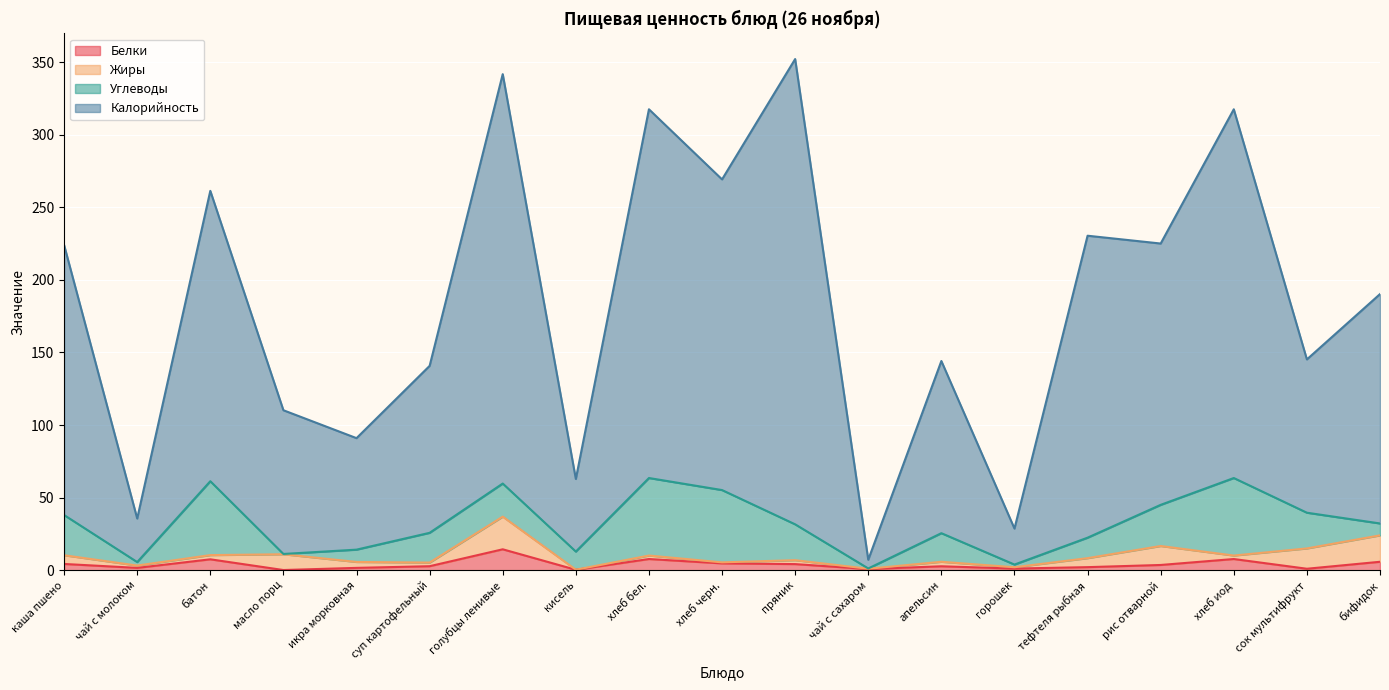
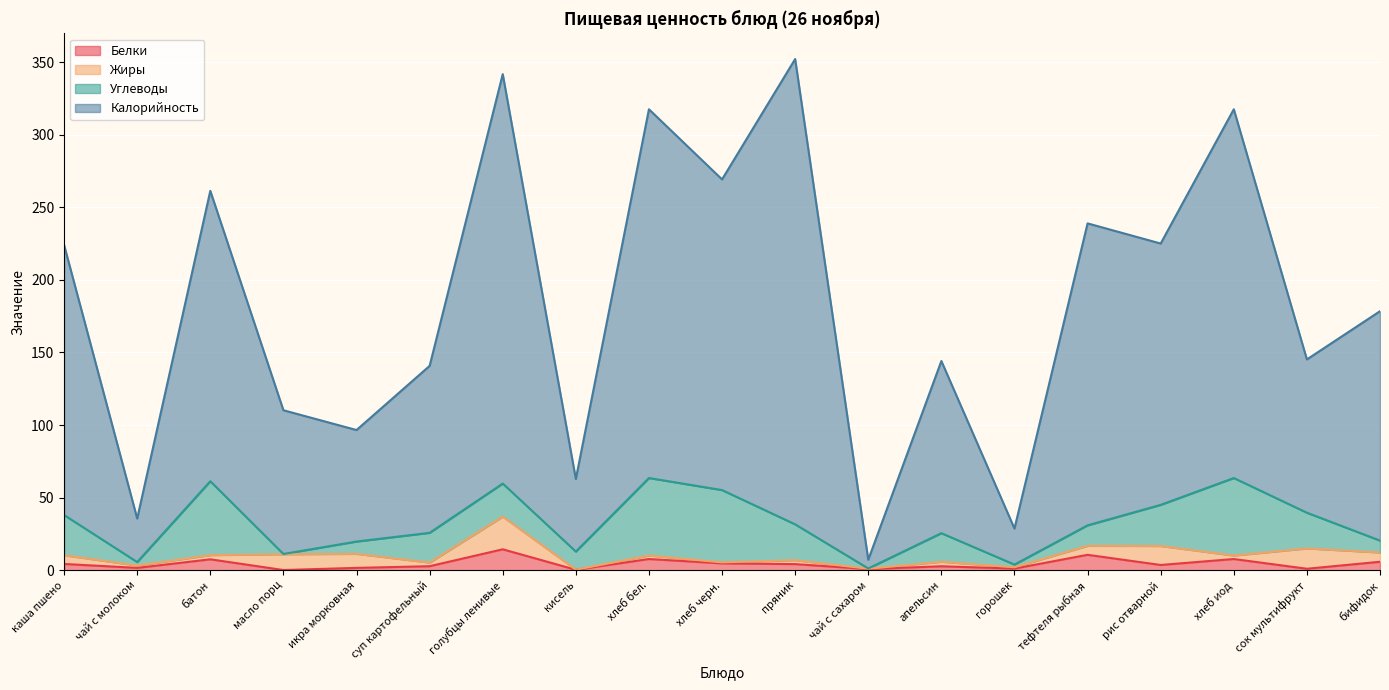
Жиры, икра морковная: 4 -> 10
Белки, тефтеля рыбная: 2 -> 11
Жиры, бифидок: 18 -> 6
